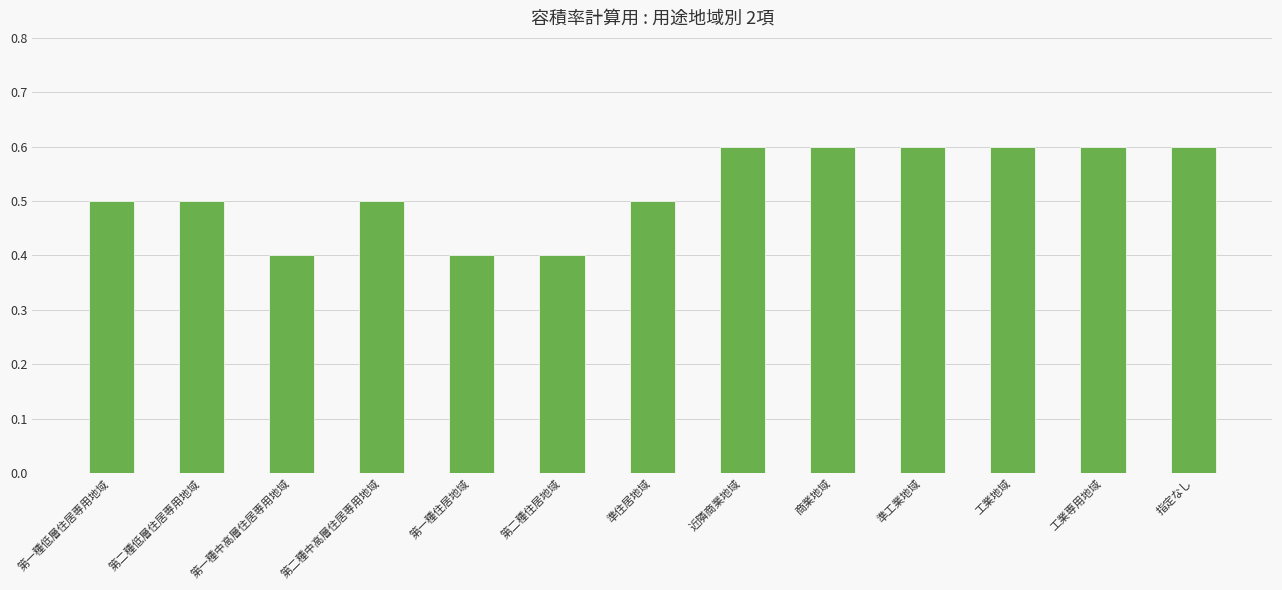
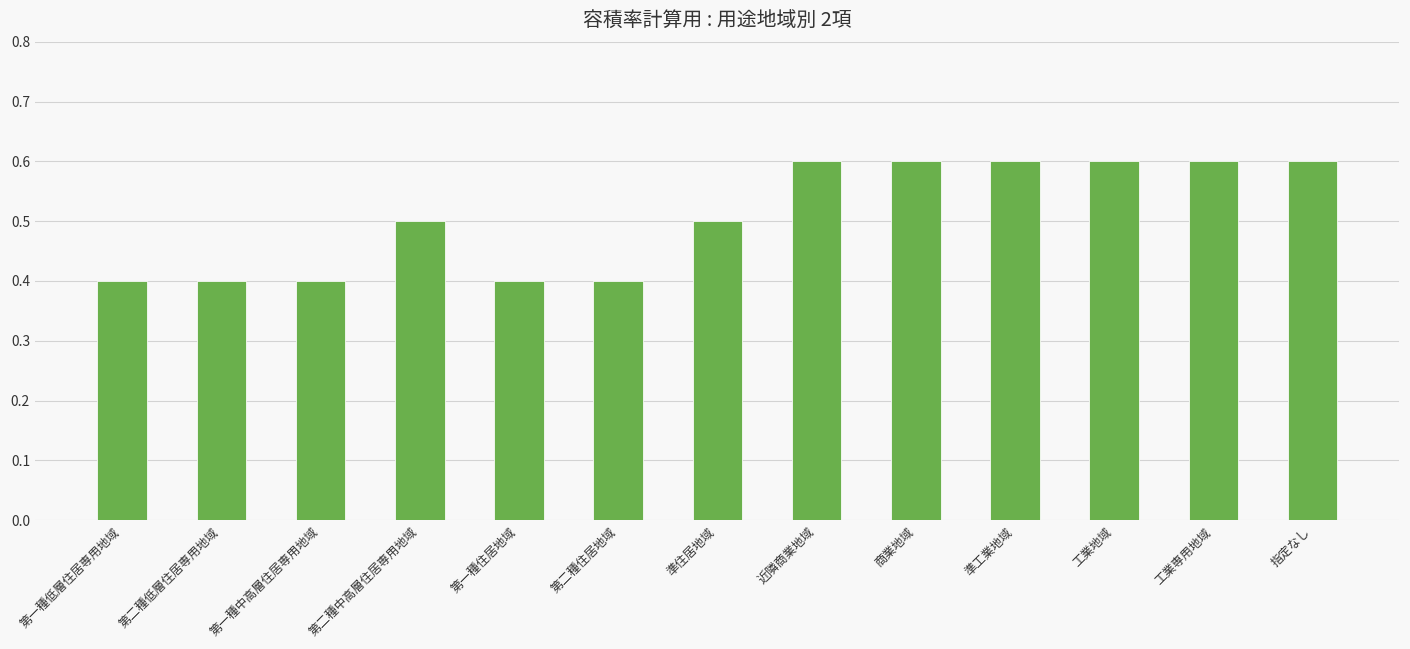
第一種低層住居専用地域: 0.5 -> 0.4
第二種低層住居専用地域: 0.5 -> 0.4
